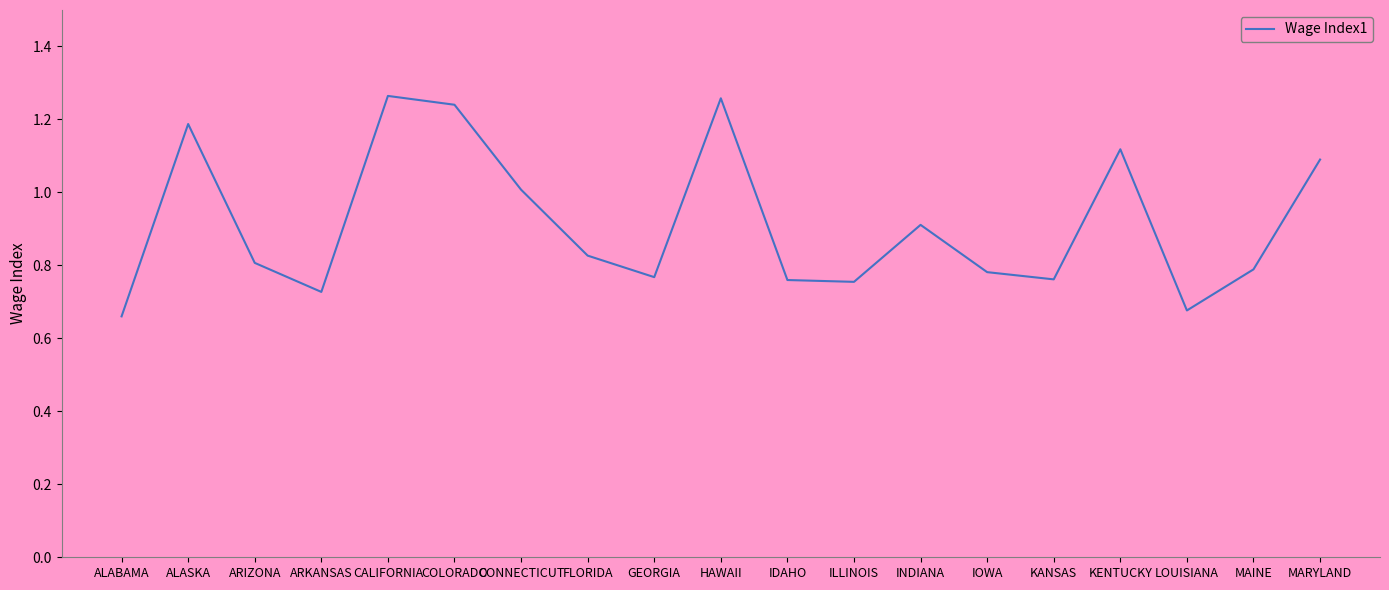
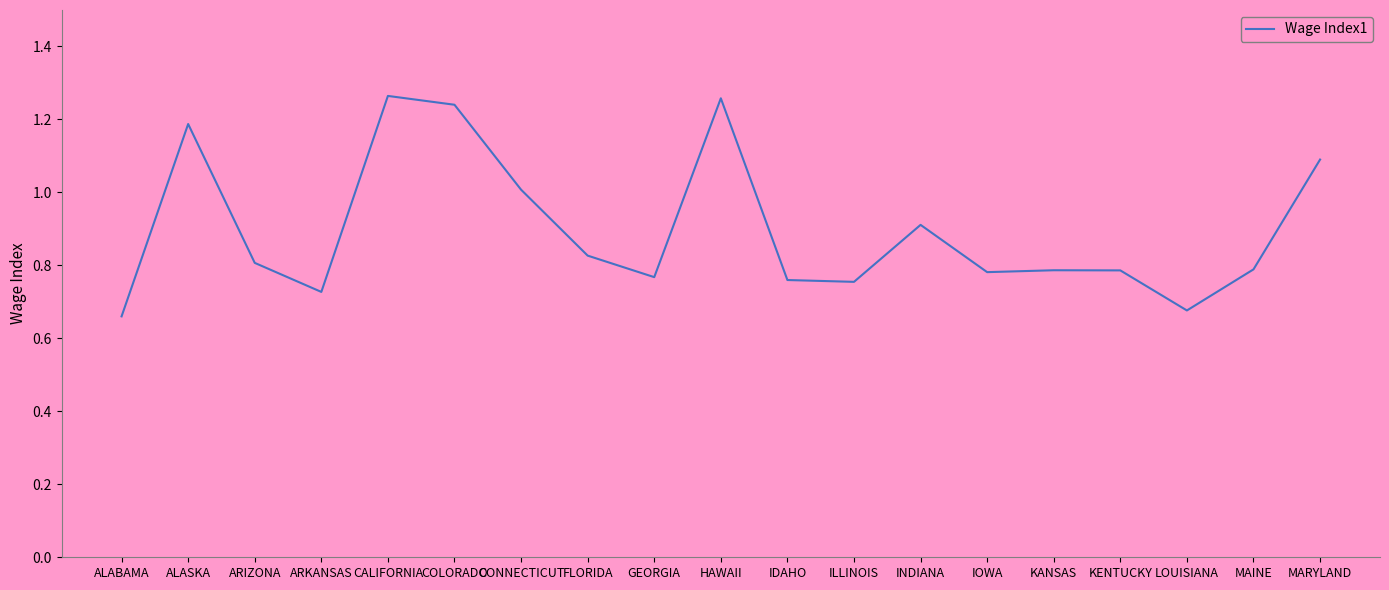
KANSAS: 0.76 -> 0.79
KENTUCKY: 1.12 -> 0.79
